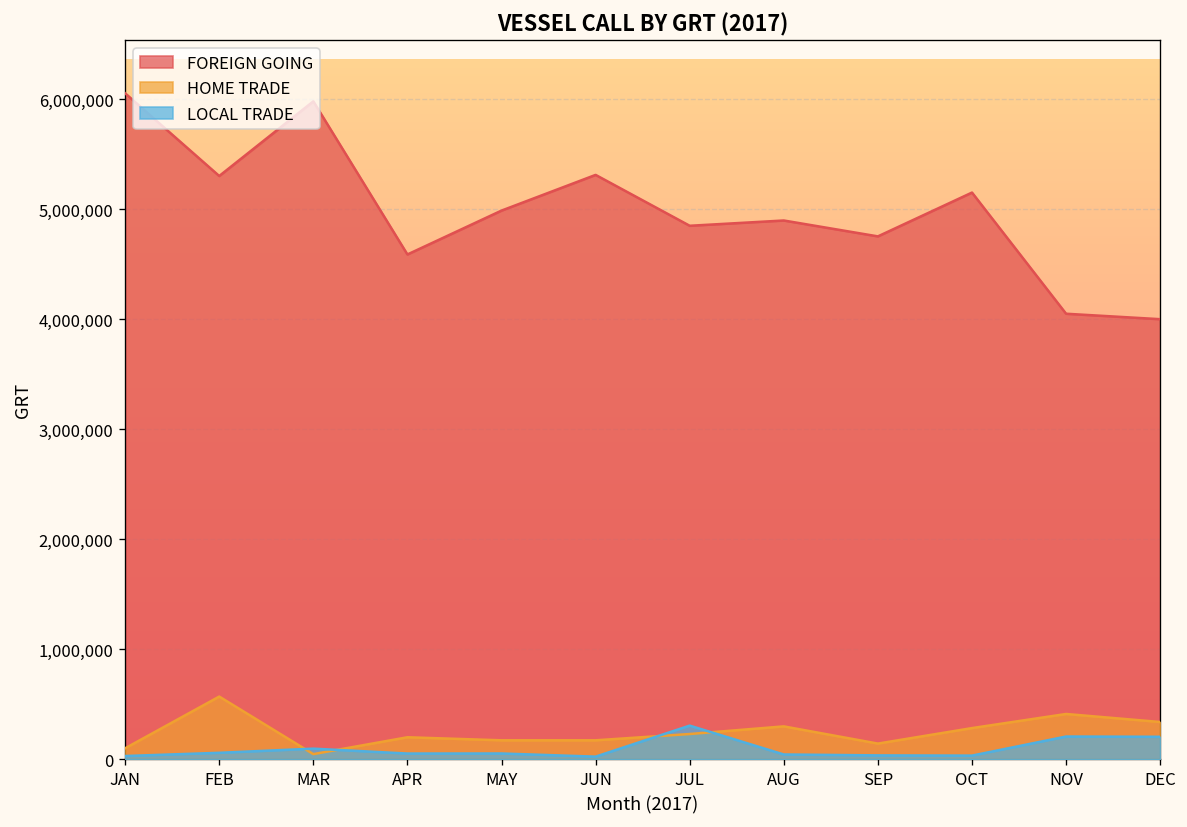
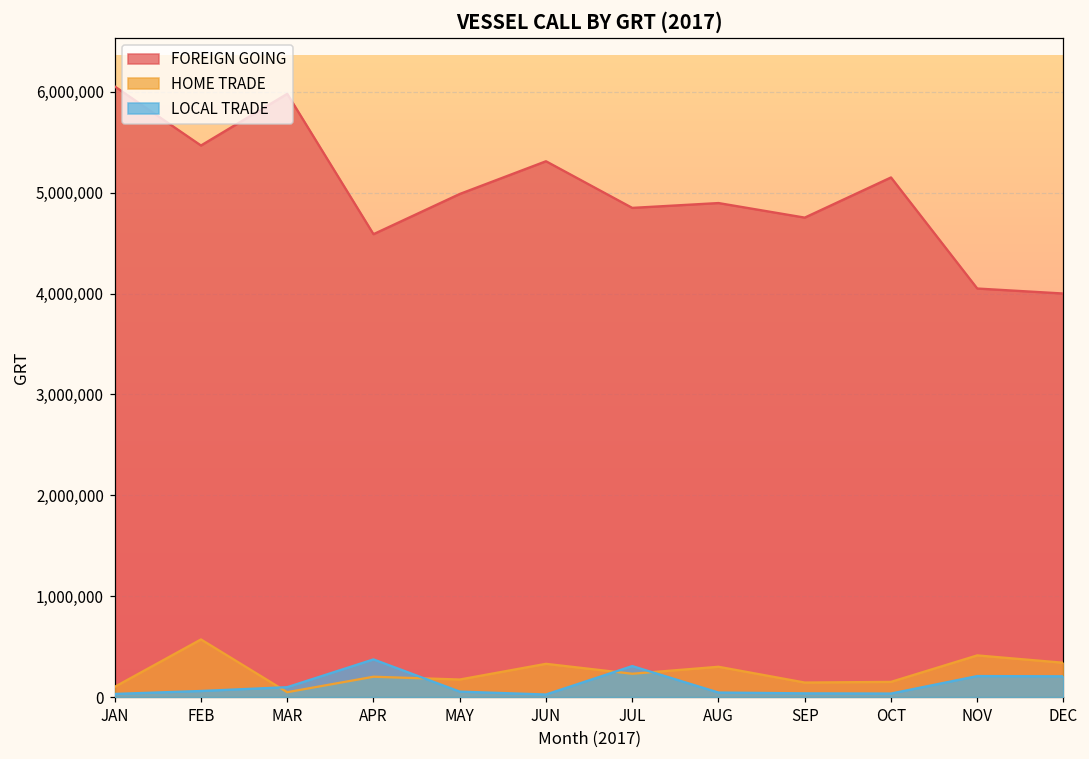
FOREIGN GOING, FEB: 5,300,000 -> 5,500,000
LOCAL TRADE, APR: 100,000 -> 400,000
HOME TRADE, JUN: 200,000 -> 300,000
HOME TRADE, OCT: 300,000 -> 200,000
